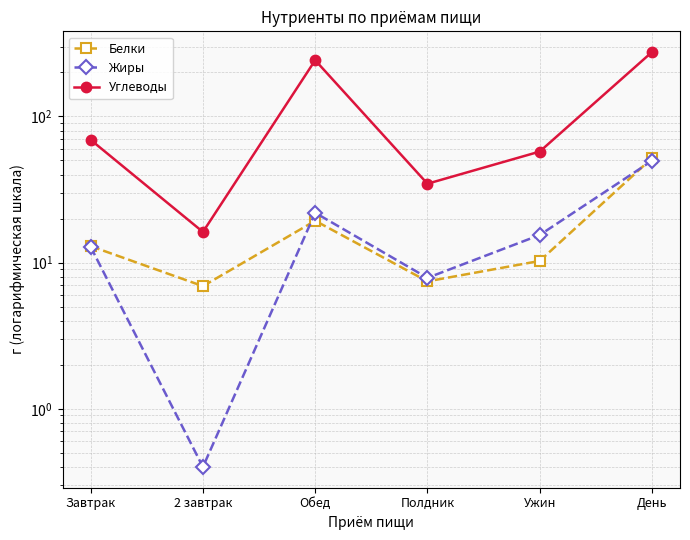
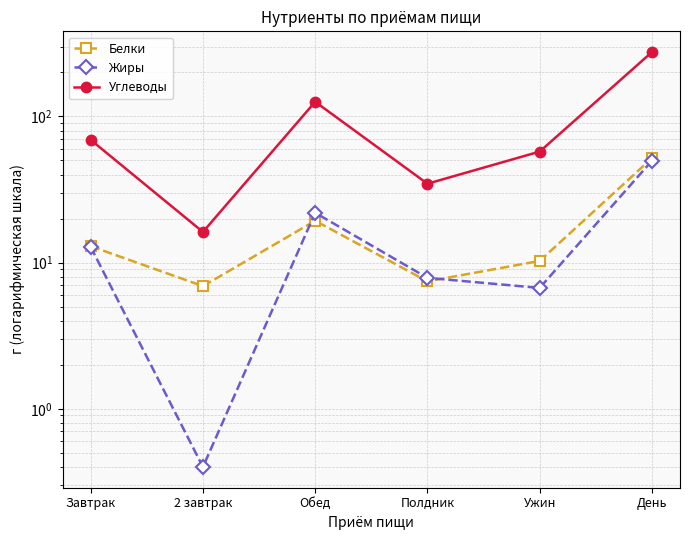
Углеводы, Обед: 240 -> 130
Жиры, Ужин: 15 -> 7
